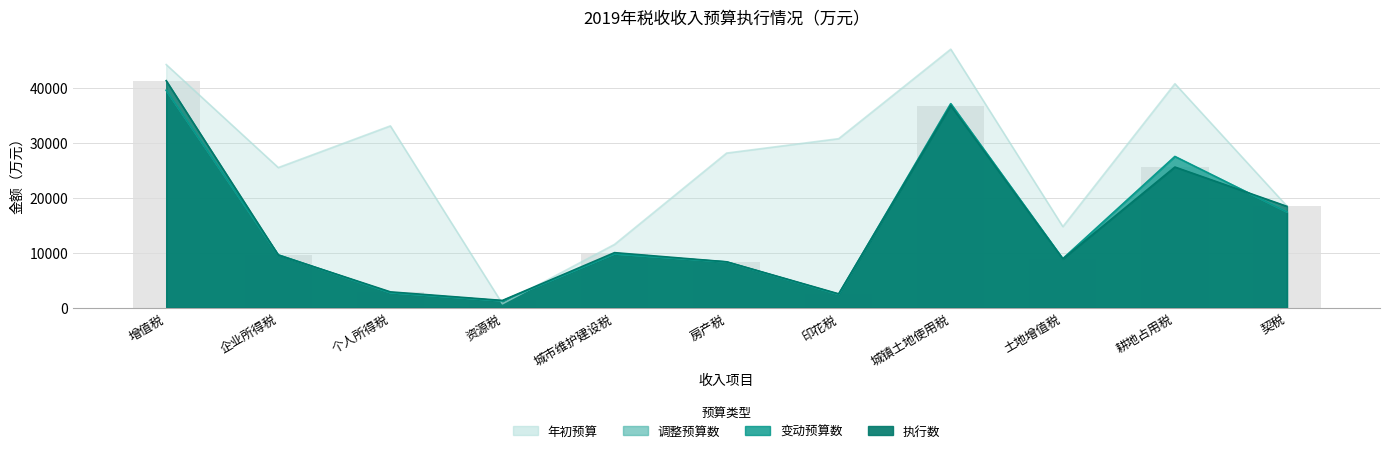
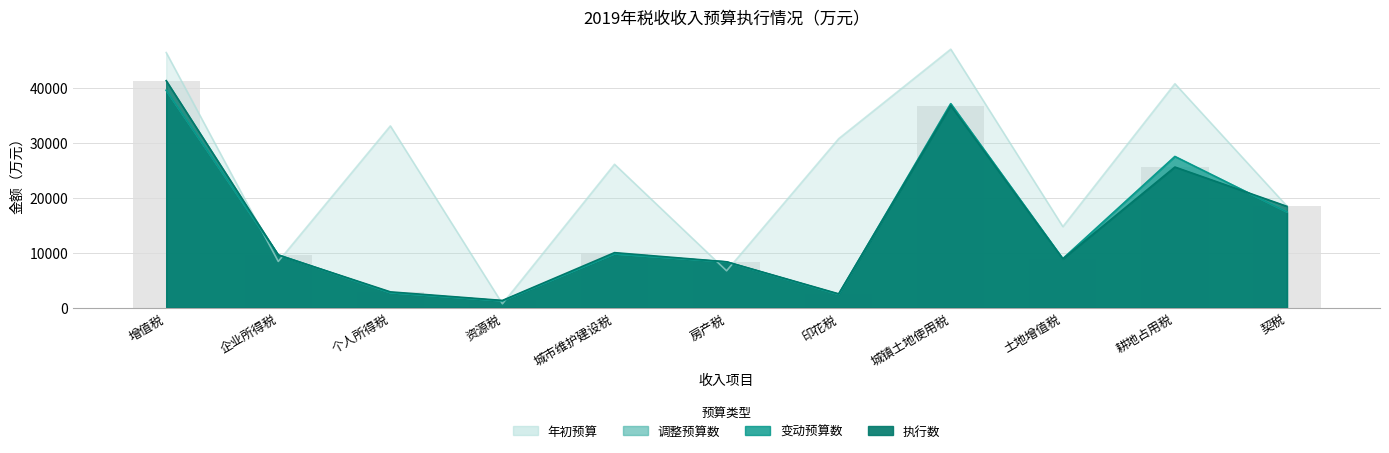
年初预算, 增值税: 44000 -> 46000
年初预算, 企业所得税: 25000 -> 8000
年初预算, 城市维护建设税: 12000 -> 26000
年初预算, 房产税: 28000 -> 7000
